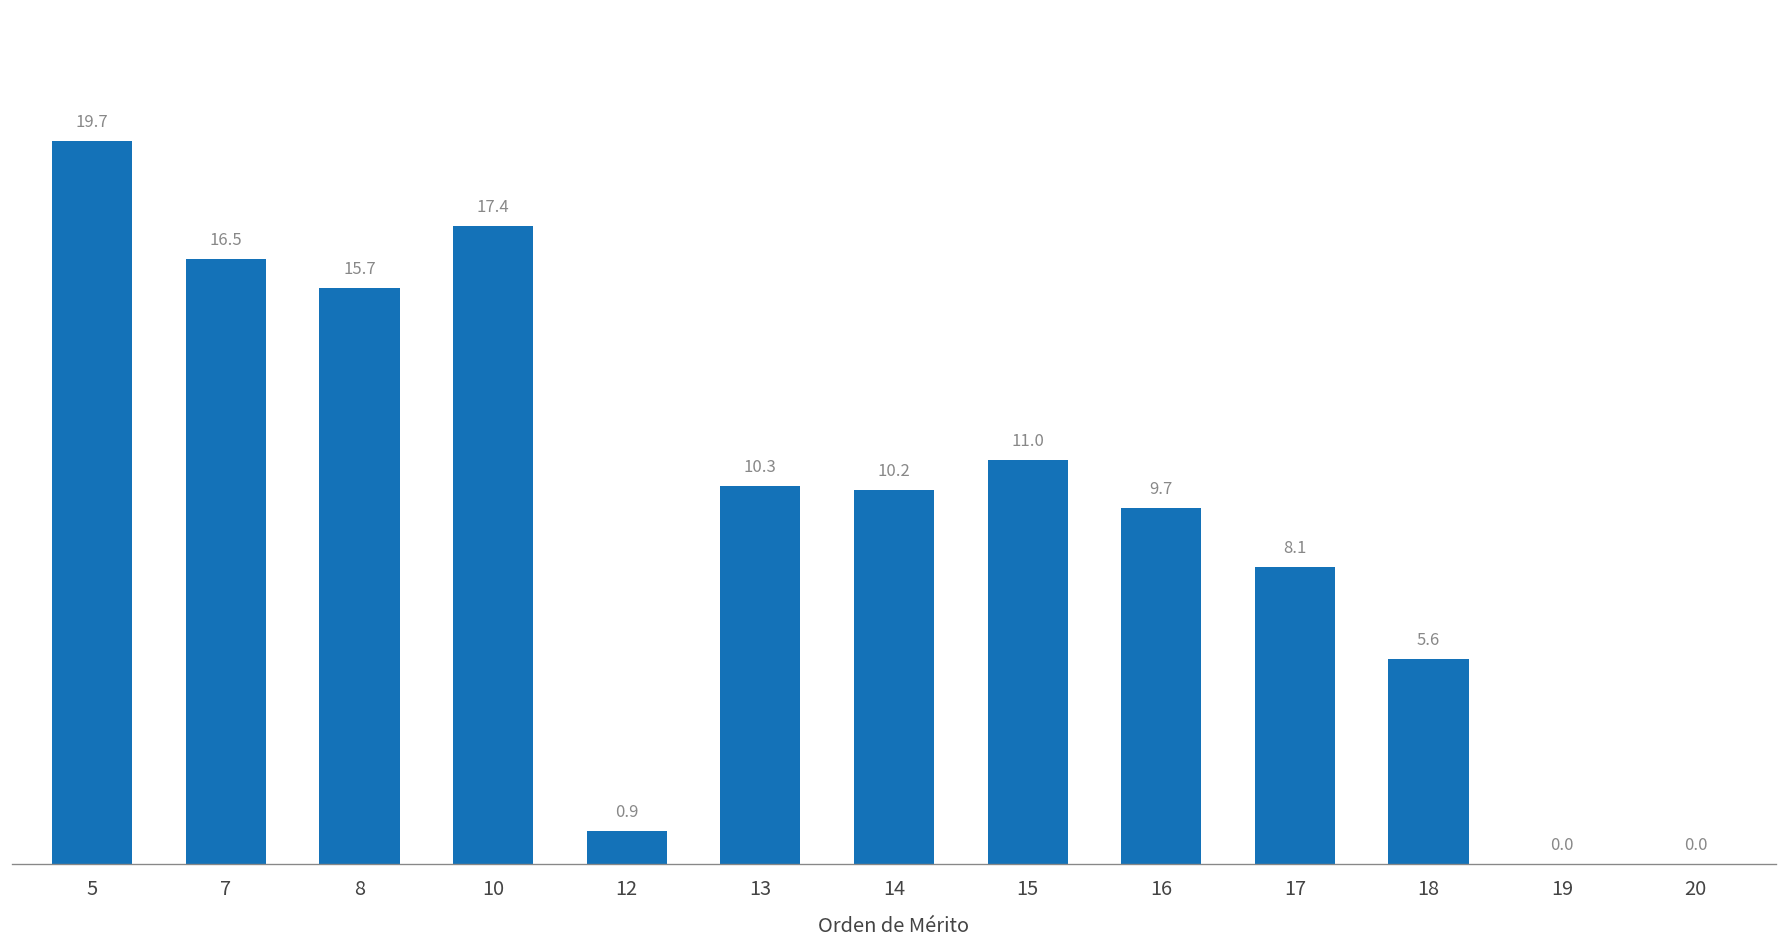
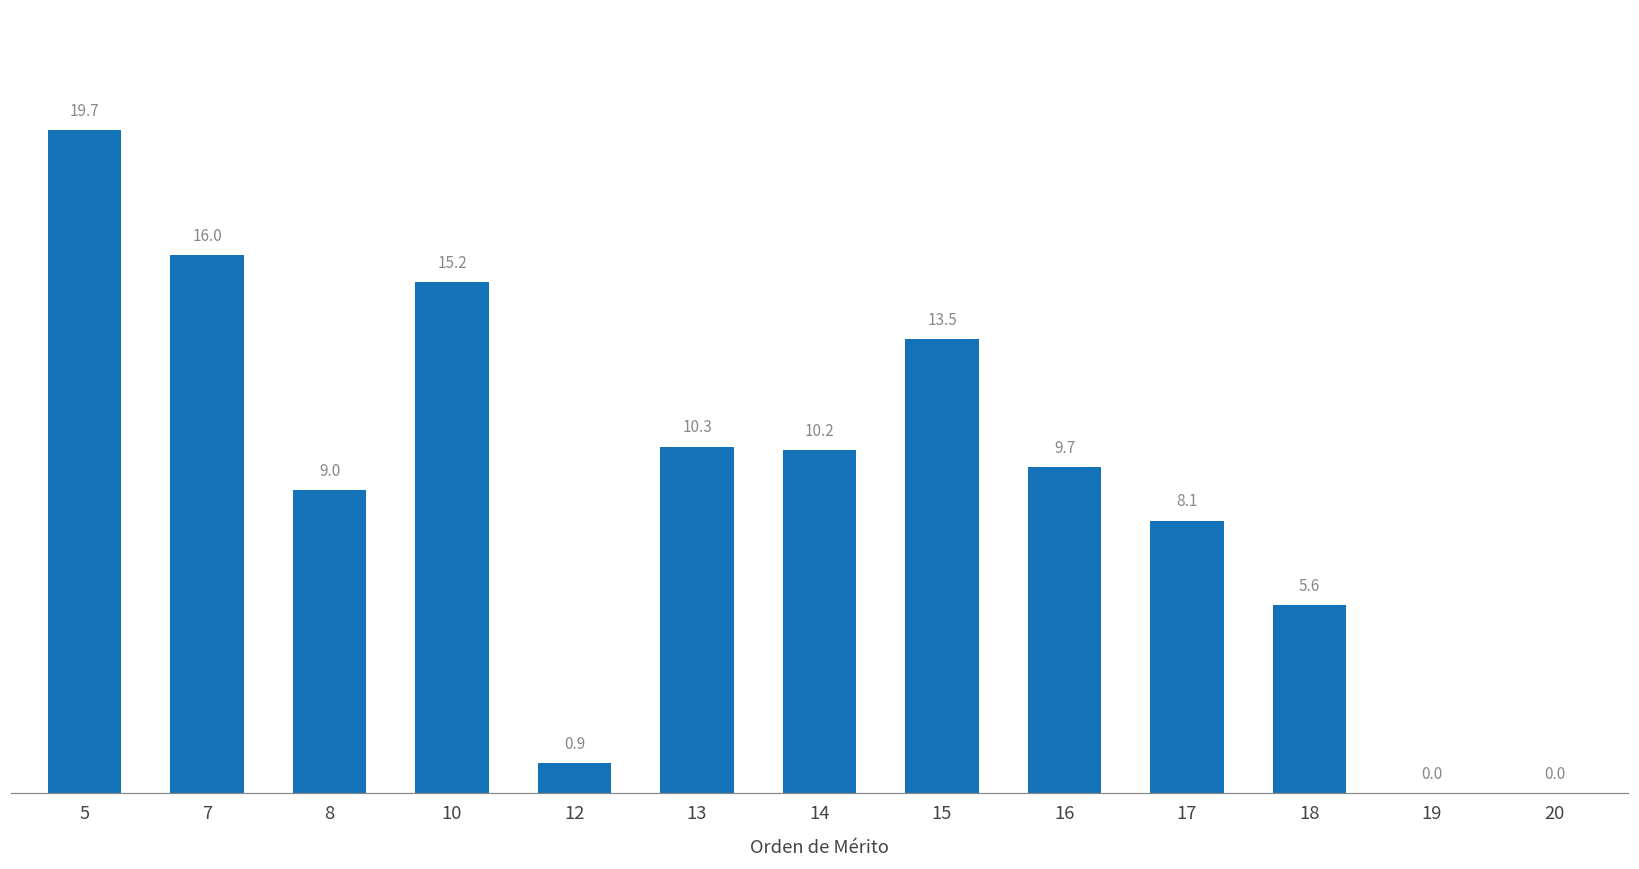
7: 16.5 -> 16.0
8: 15.7 -> 9.0
10: 17.4 -> 15.2
15: 11.0 -> 13.5
